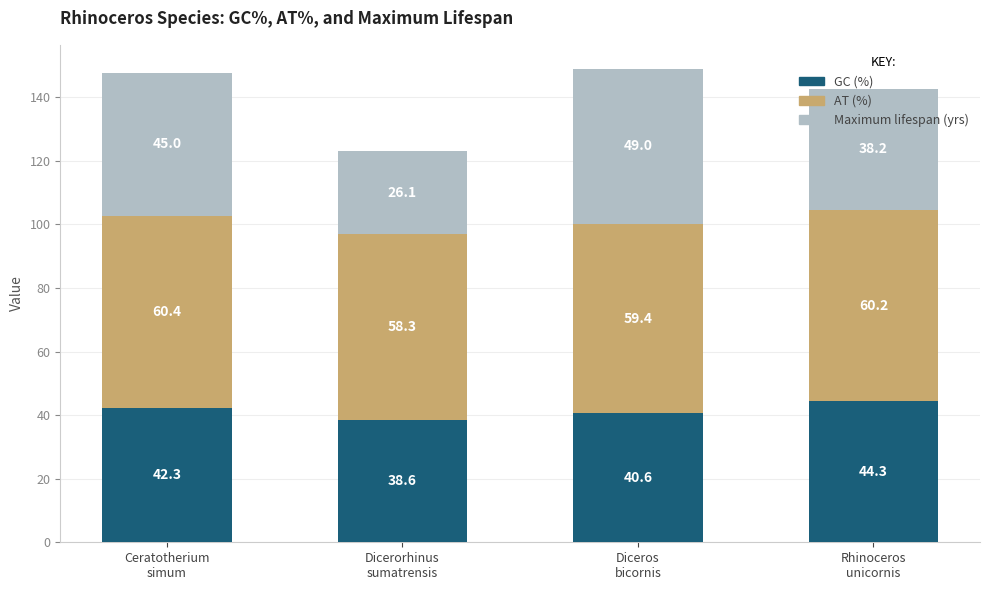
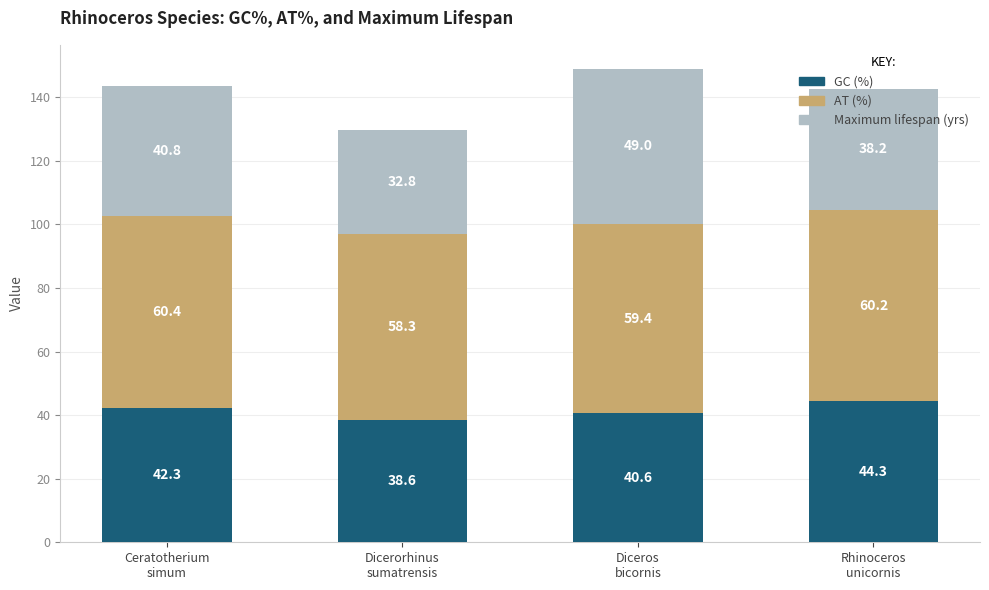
Maximum lifespan (yrs), Ceratotherium simum: 45.0 -> 40.8
Maximum lifespan (yrs), Dicerorhinus sumatrensis: 26.1 -> 32.8
